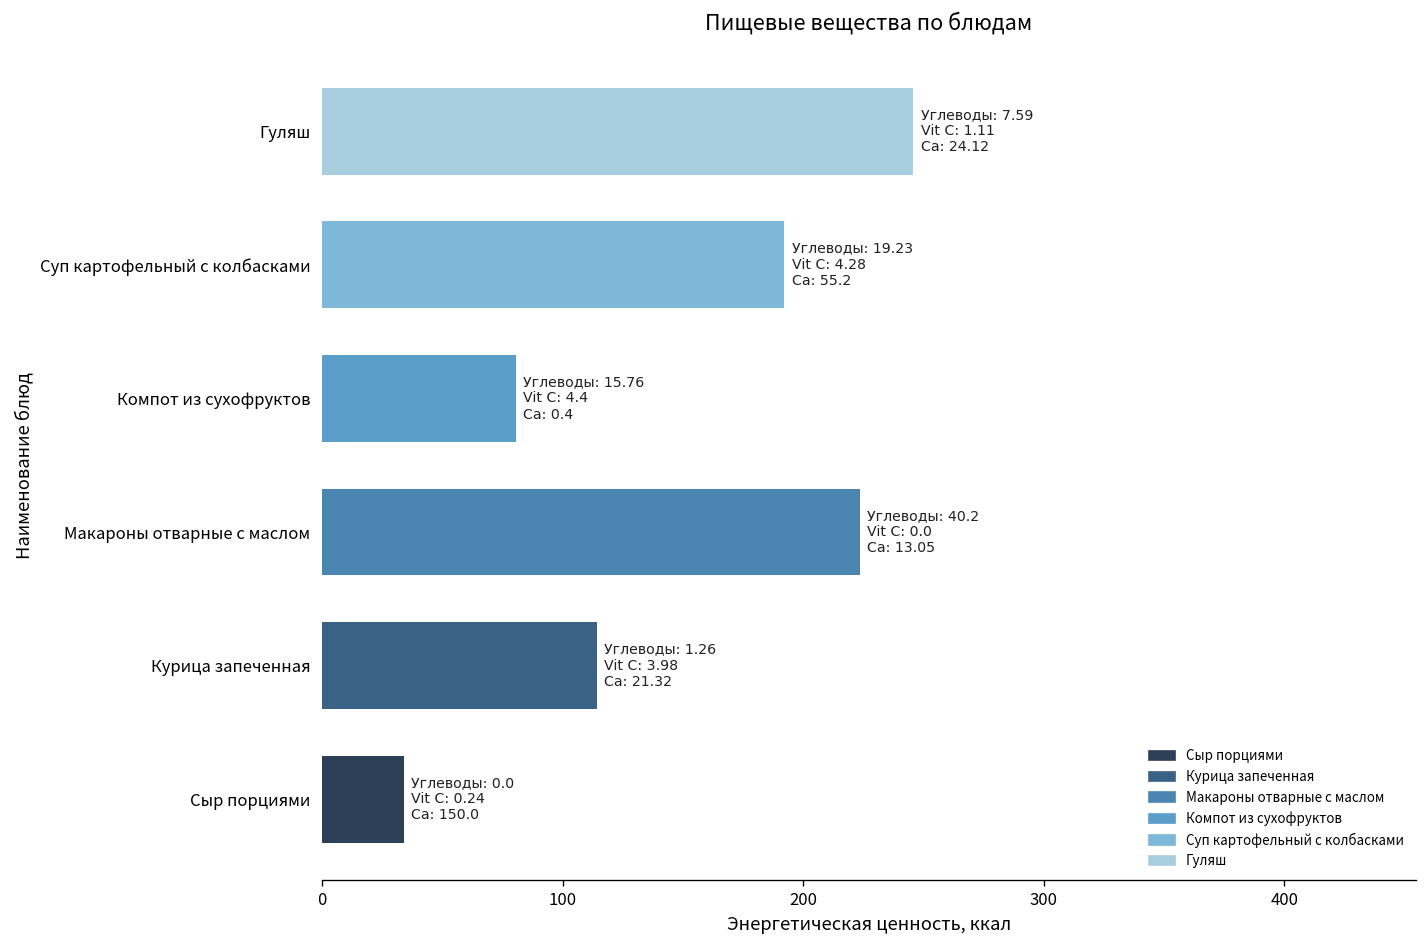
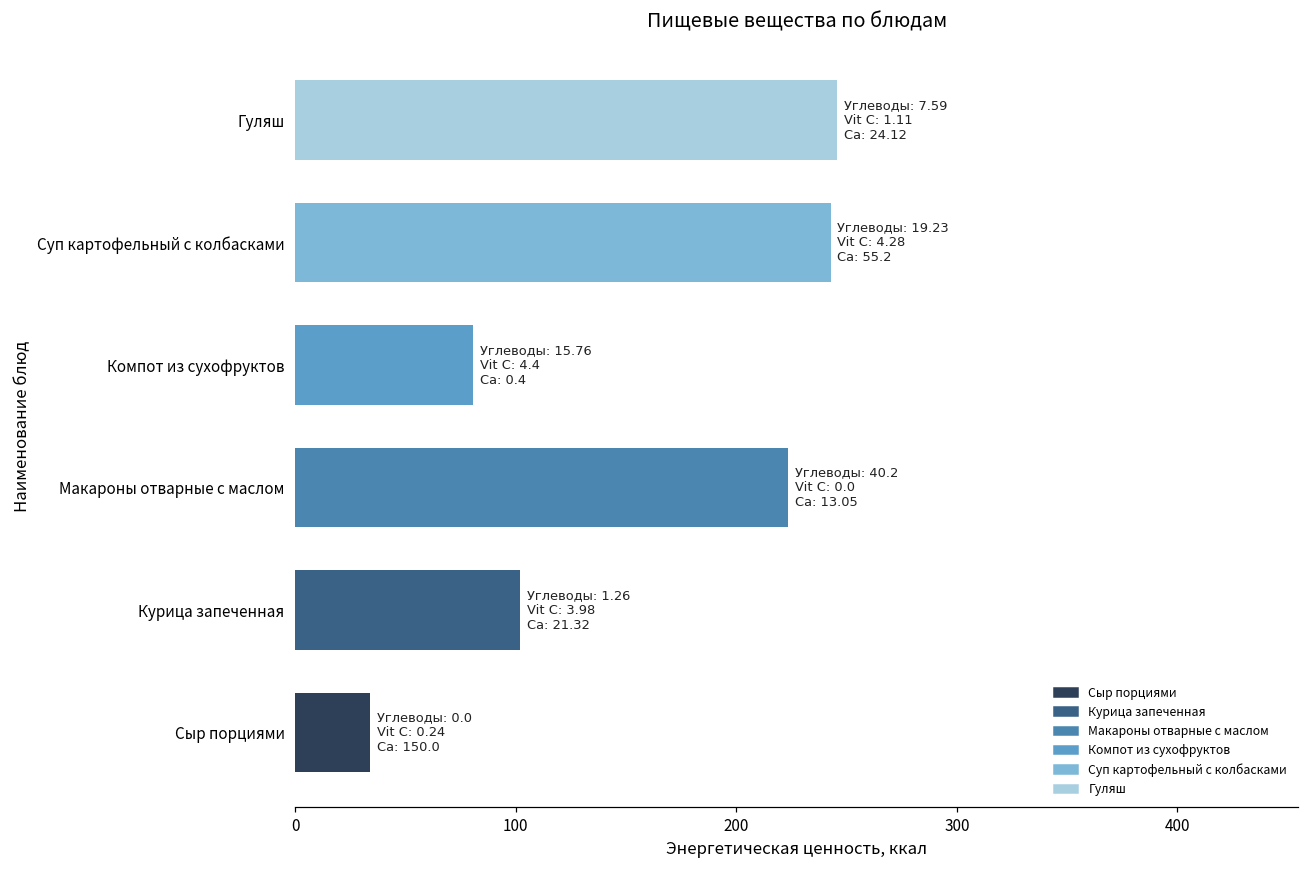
Суп картофельный с колбасками: 192 -> 243
Курица запеченная: 114 -> 102
